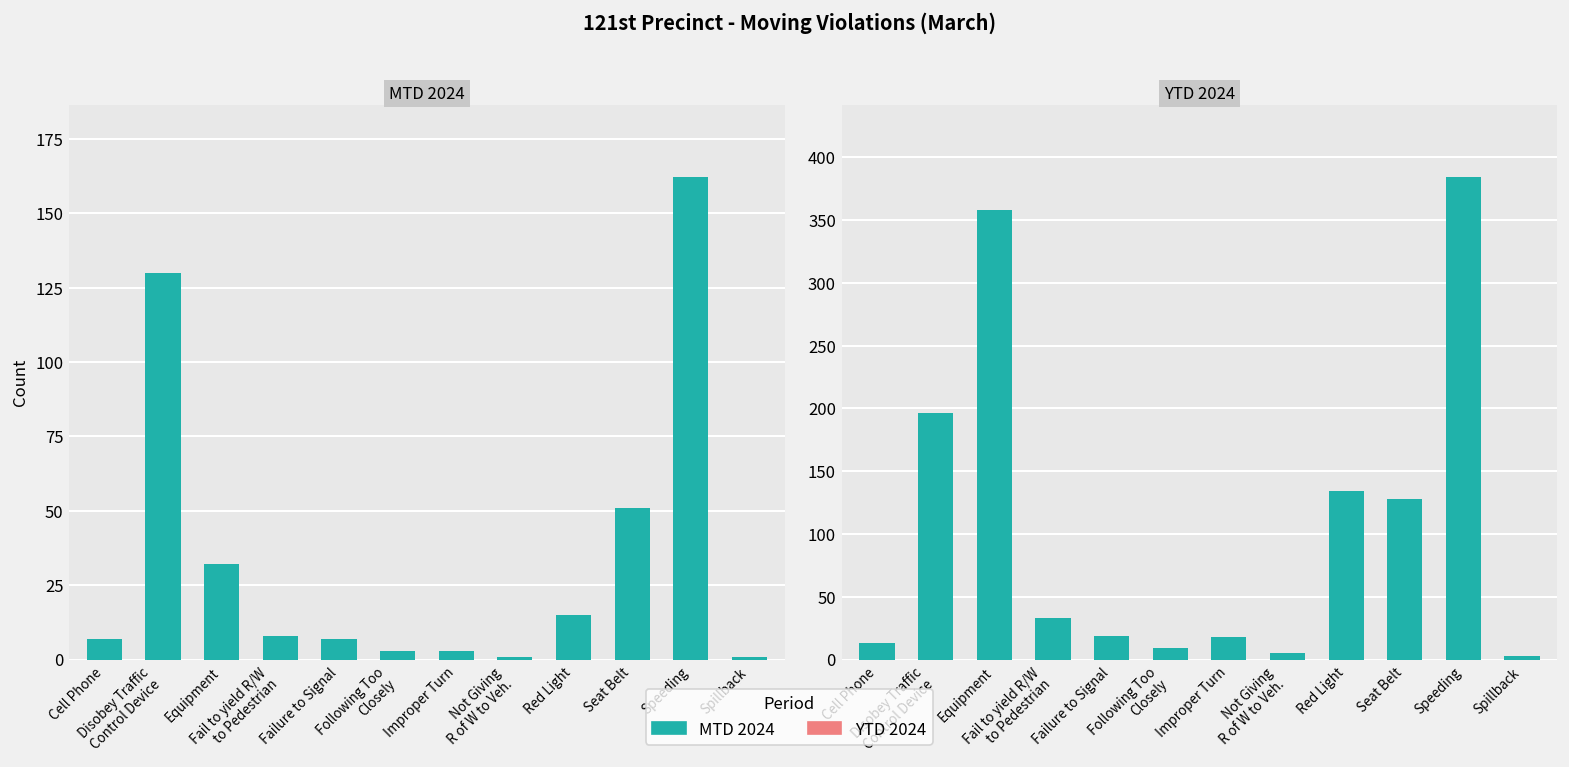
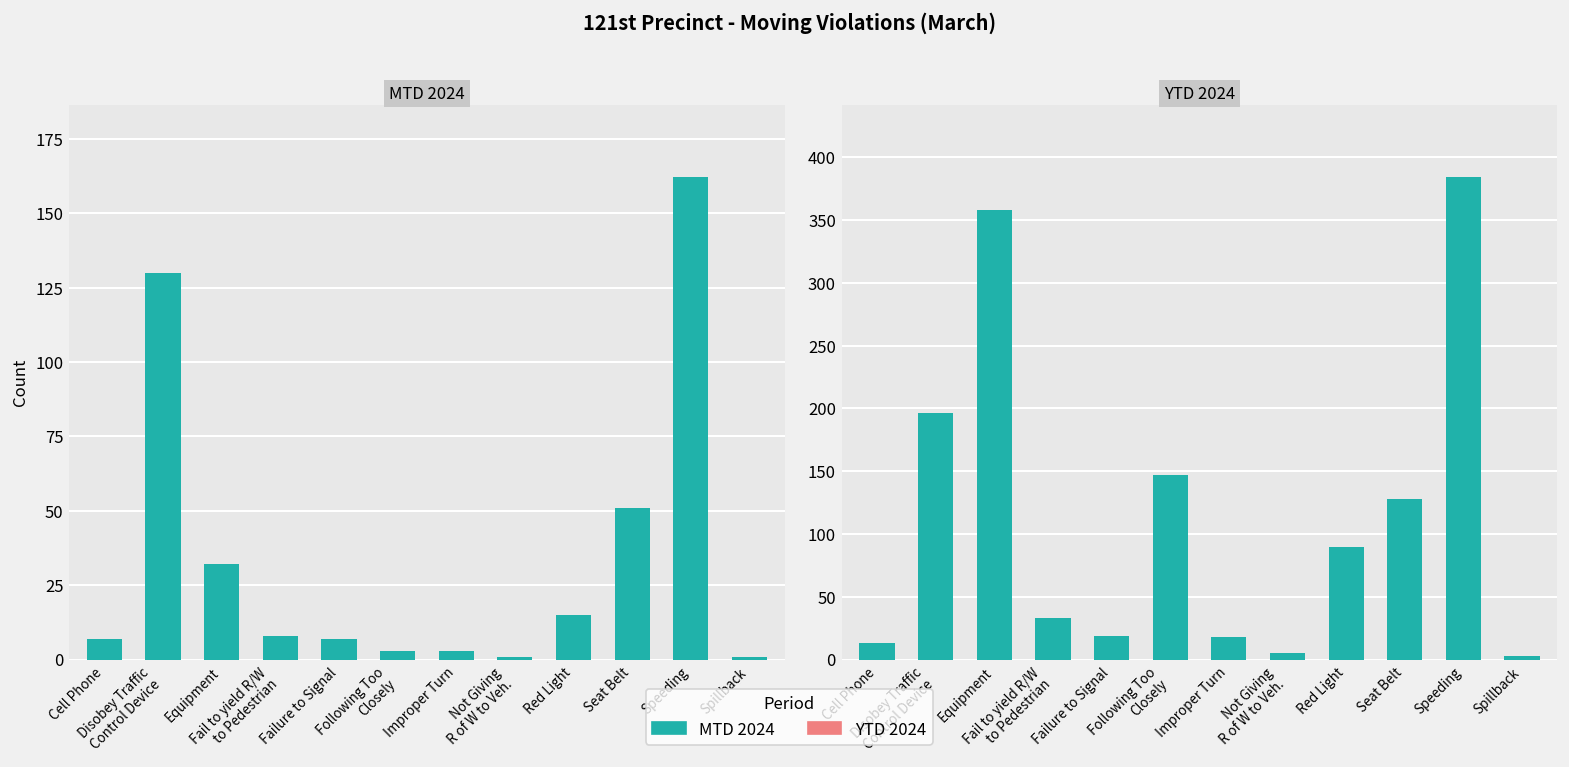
YTD 2024, Following Too Closely: 9 -> 147
YTD 2024, Red Light: 134 -> 90
